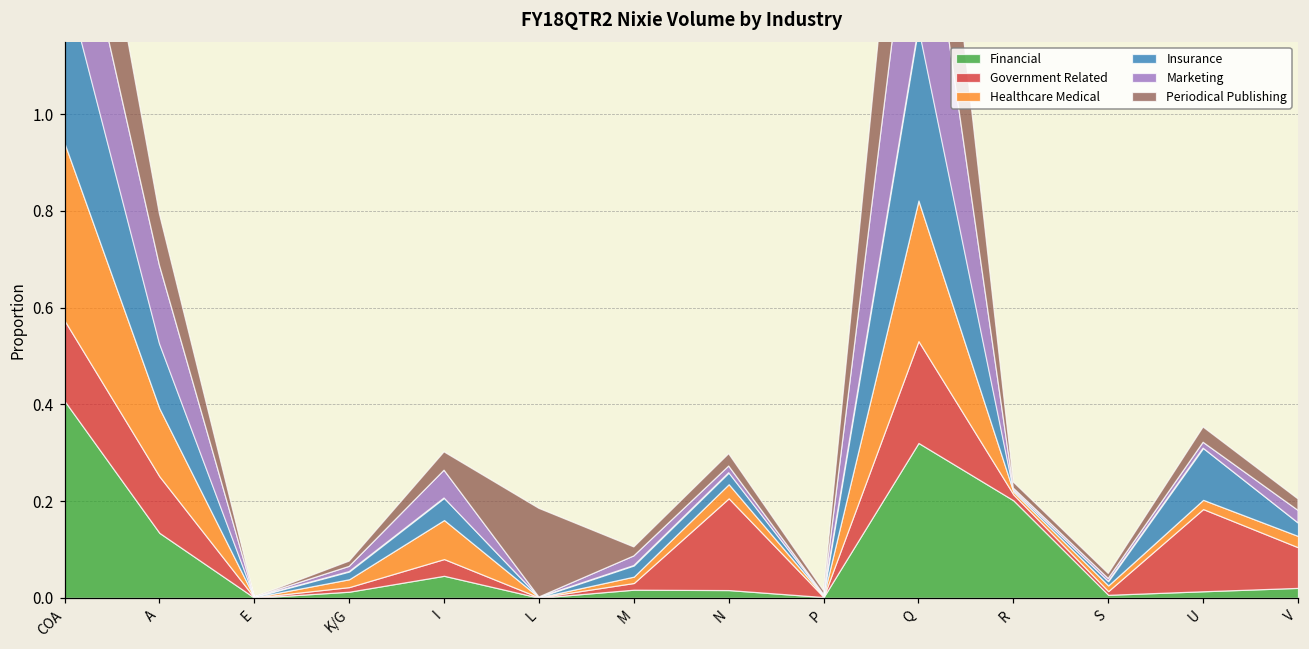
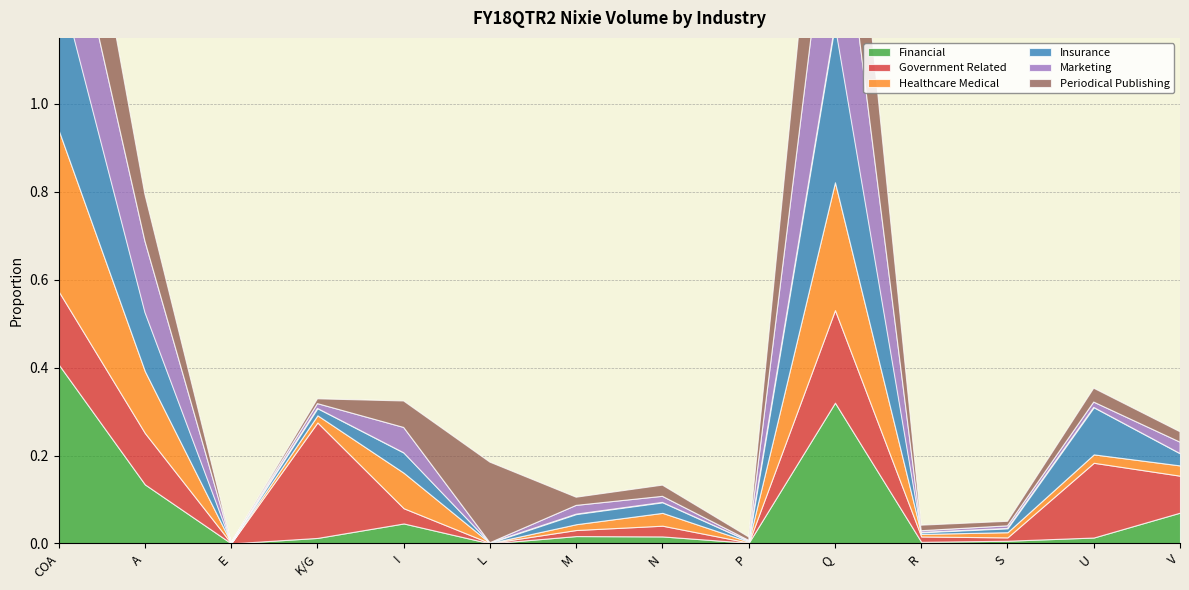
Government Related, K/G: 0.01 -> 0.26
Periodical Publishing, I: 0.04 -> 0.06
Government Related, N: 0.19 -> 0.02
Financial, R: 0.20 -> 0.00
Financial, V: 0.02 -> 0.07
